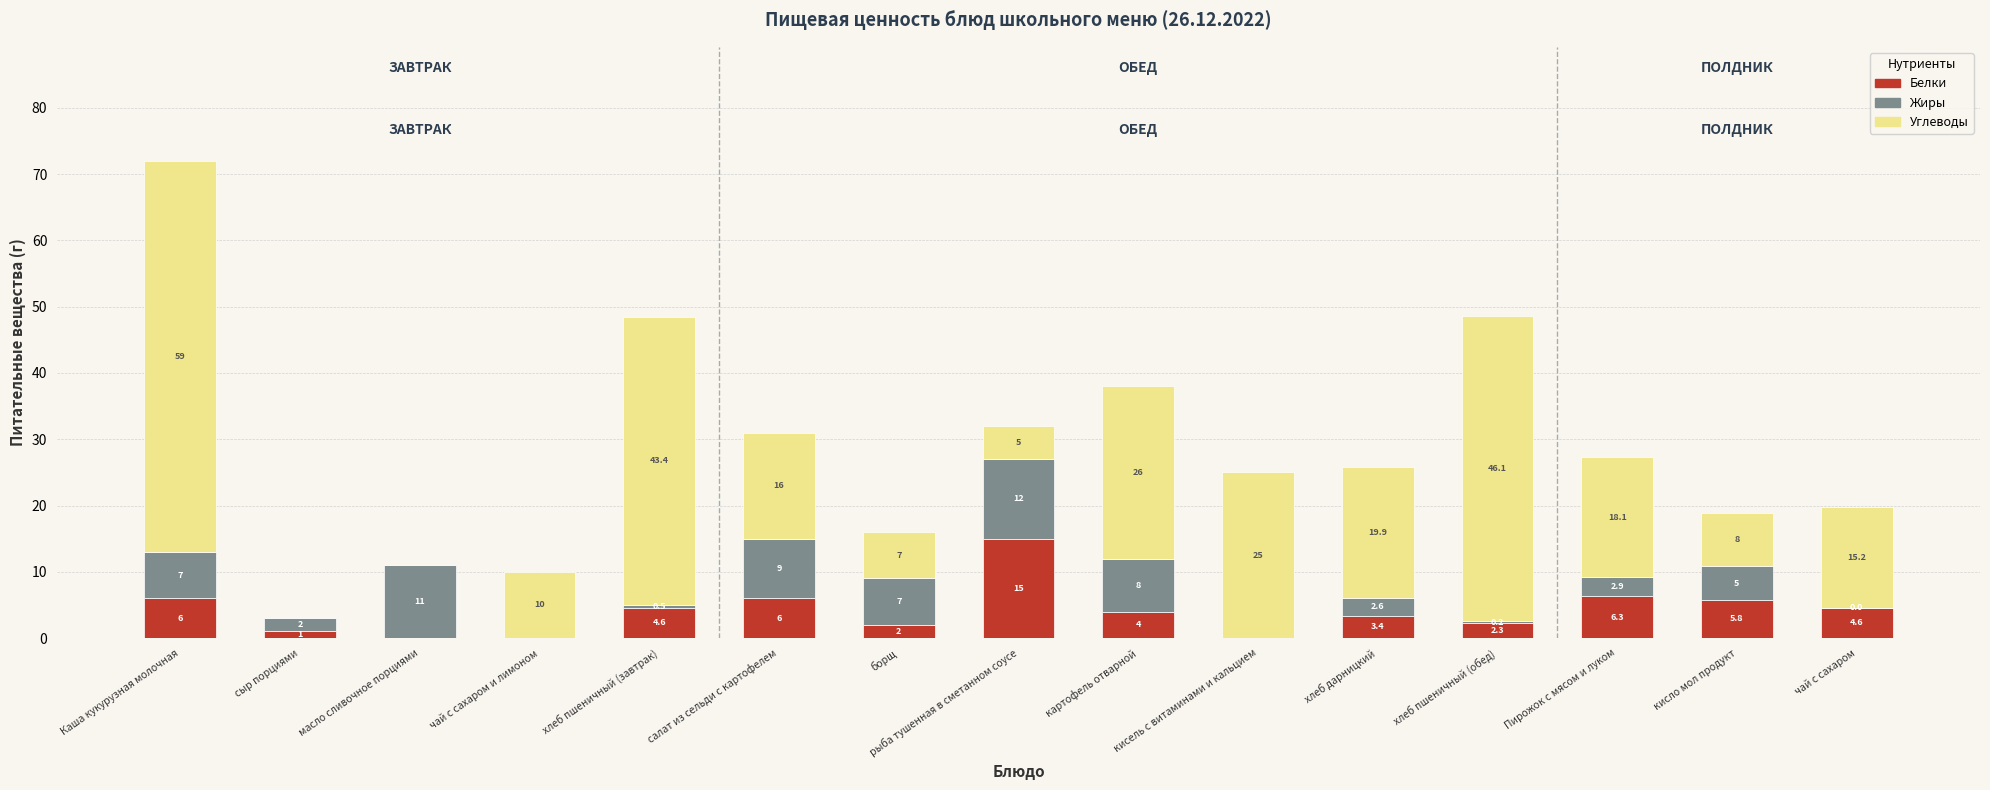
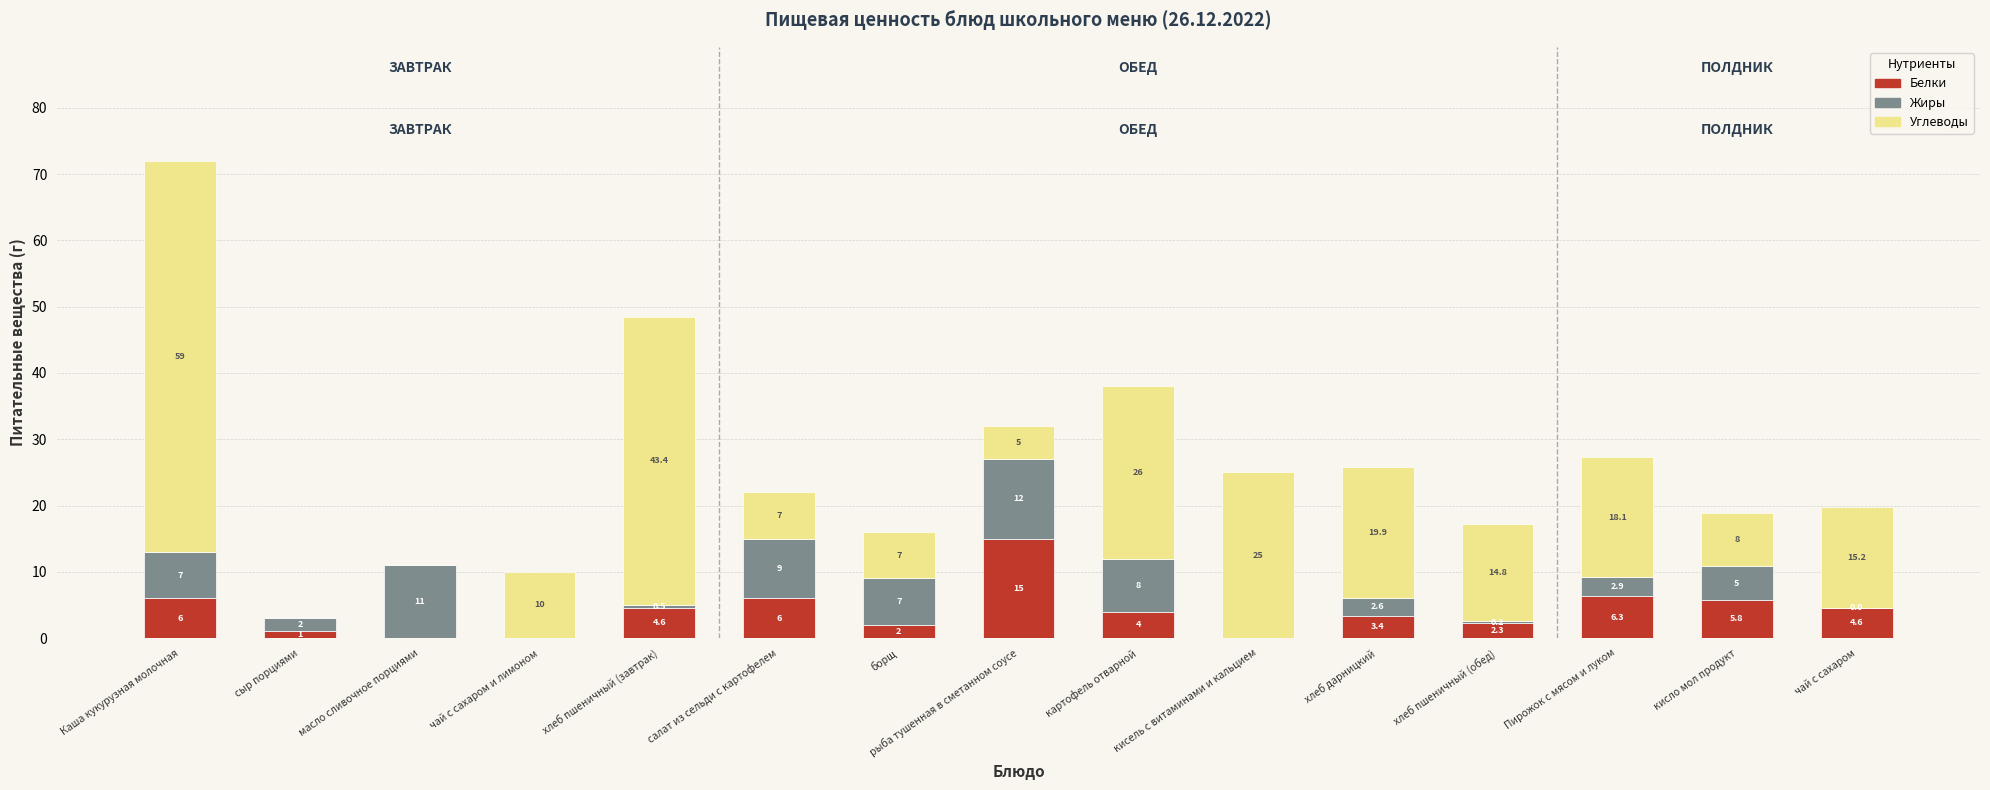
Углеводы, салат из сельди с картофелем: 16 -> 7
Углеводы, хлеб пшеничный (обед): 46.1 -> 14.8
